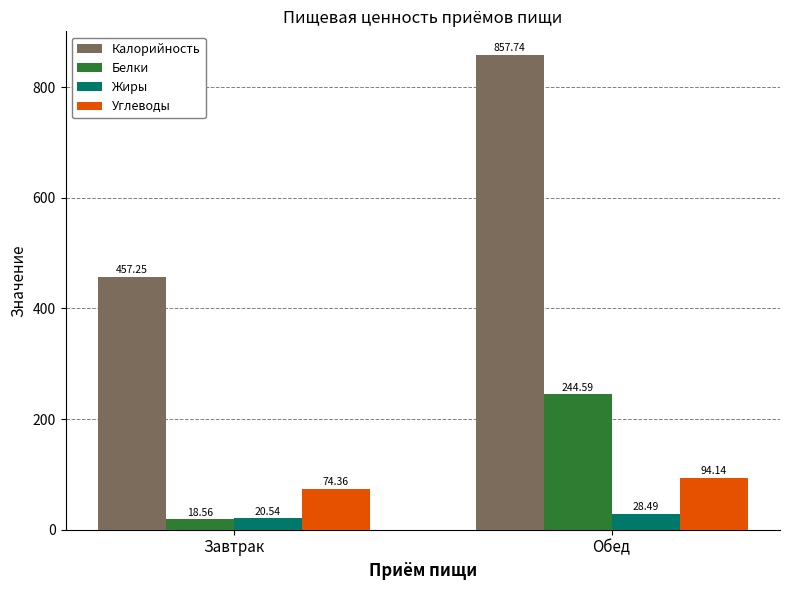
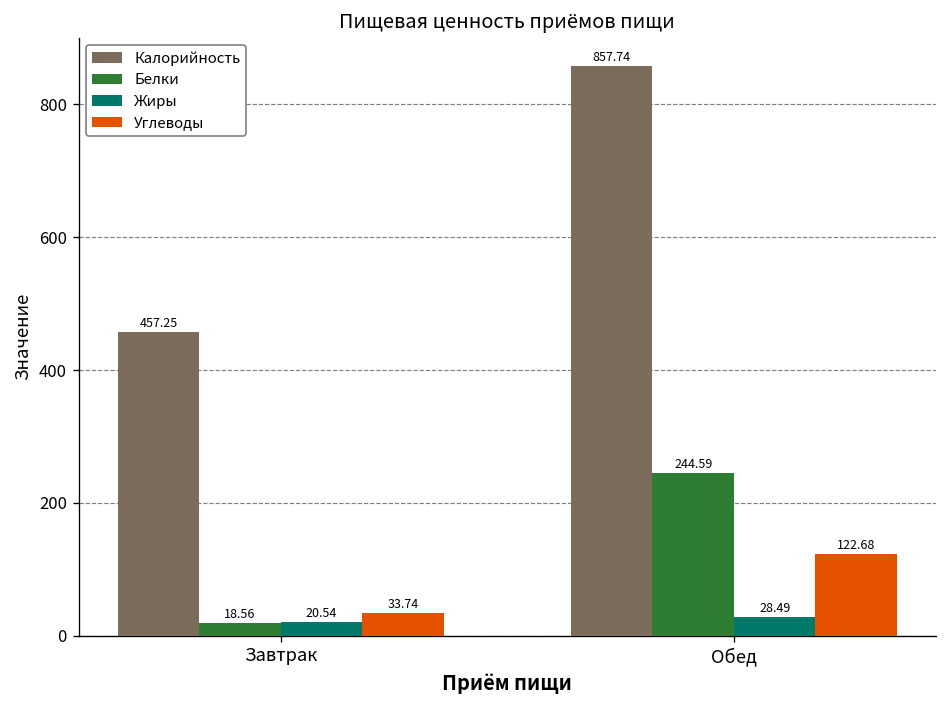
Углеводы, Завтрак: 74.36 -> 33.74
Углеводы, Обед: 94.14 -> 122.68
